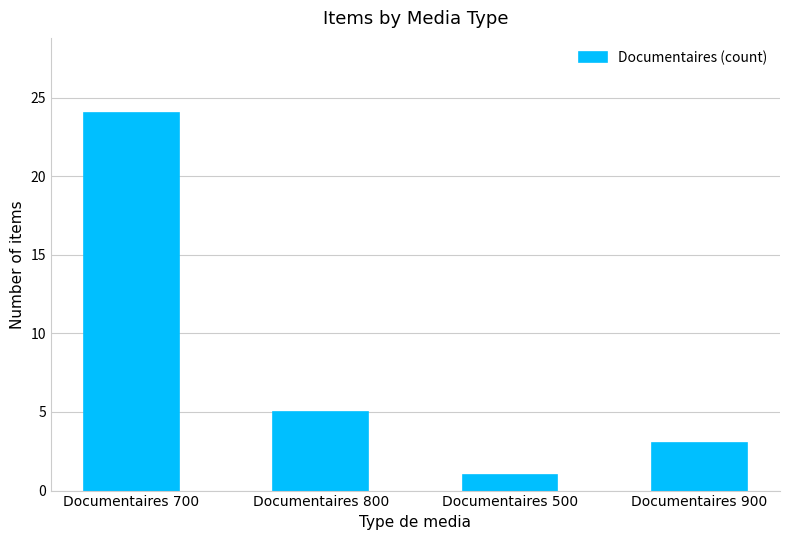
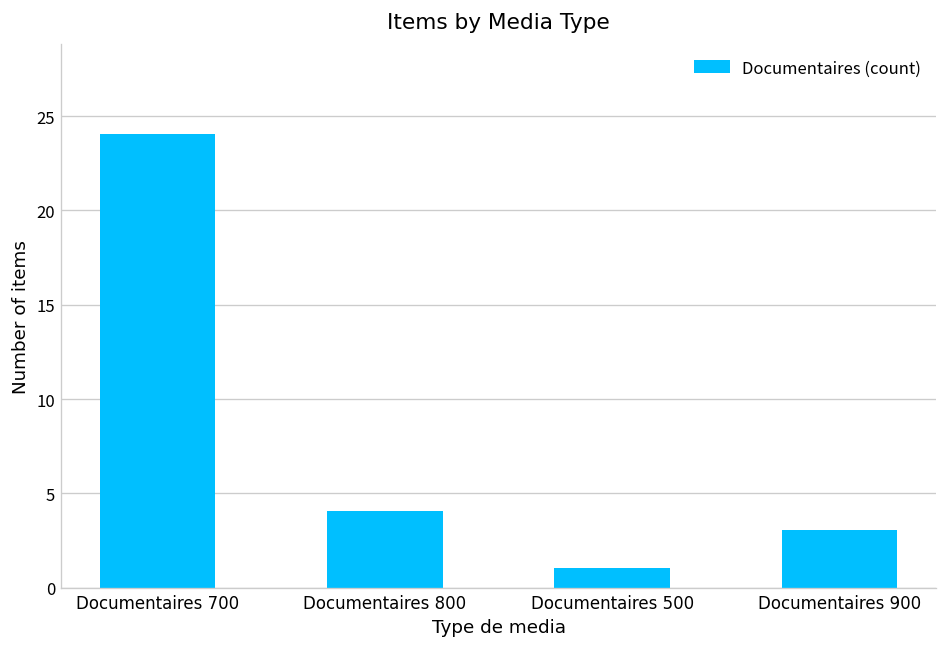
Documentaires 800: 5 -> 4
